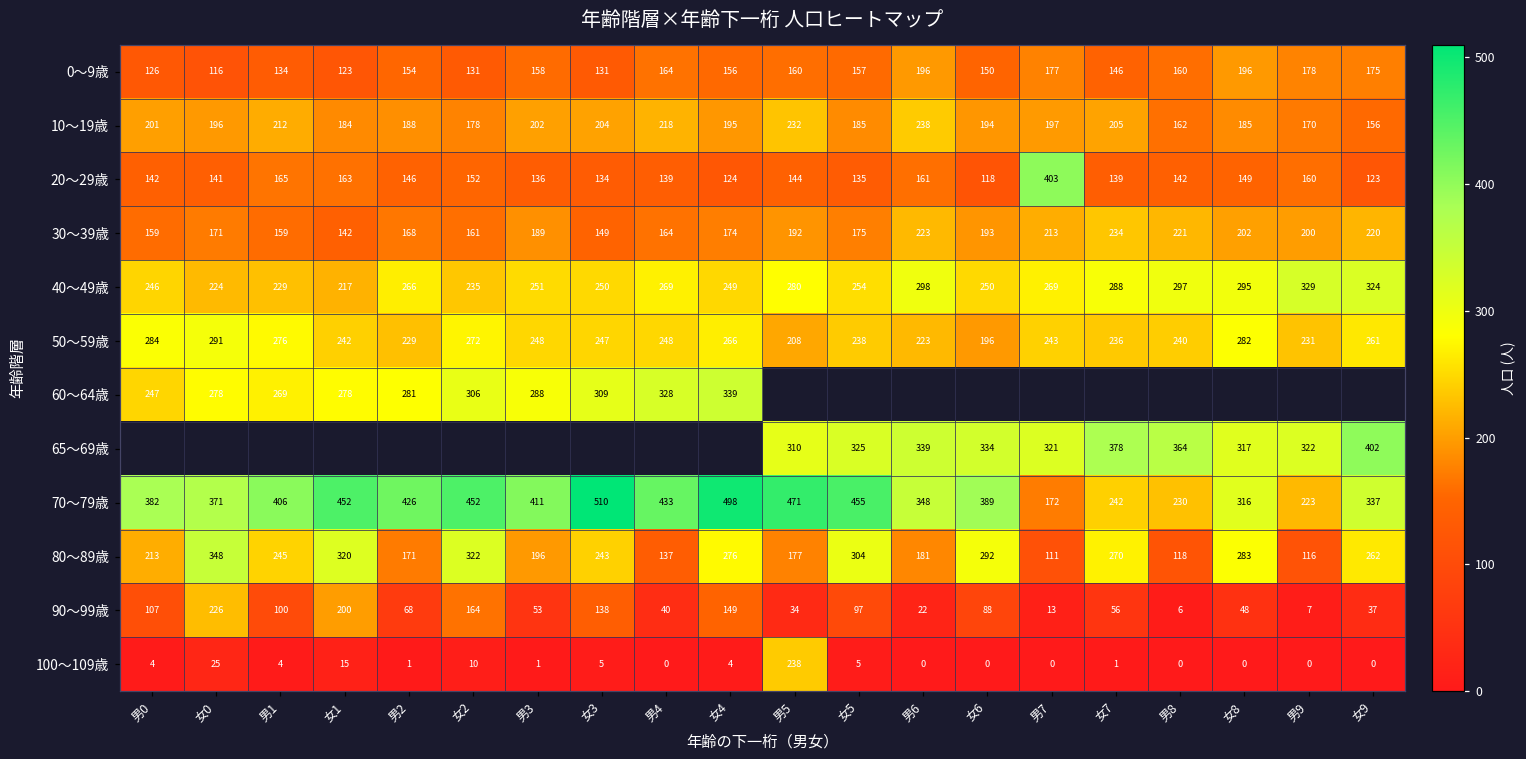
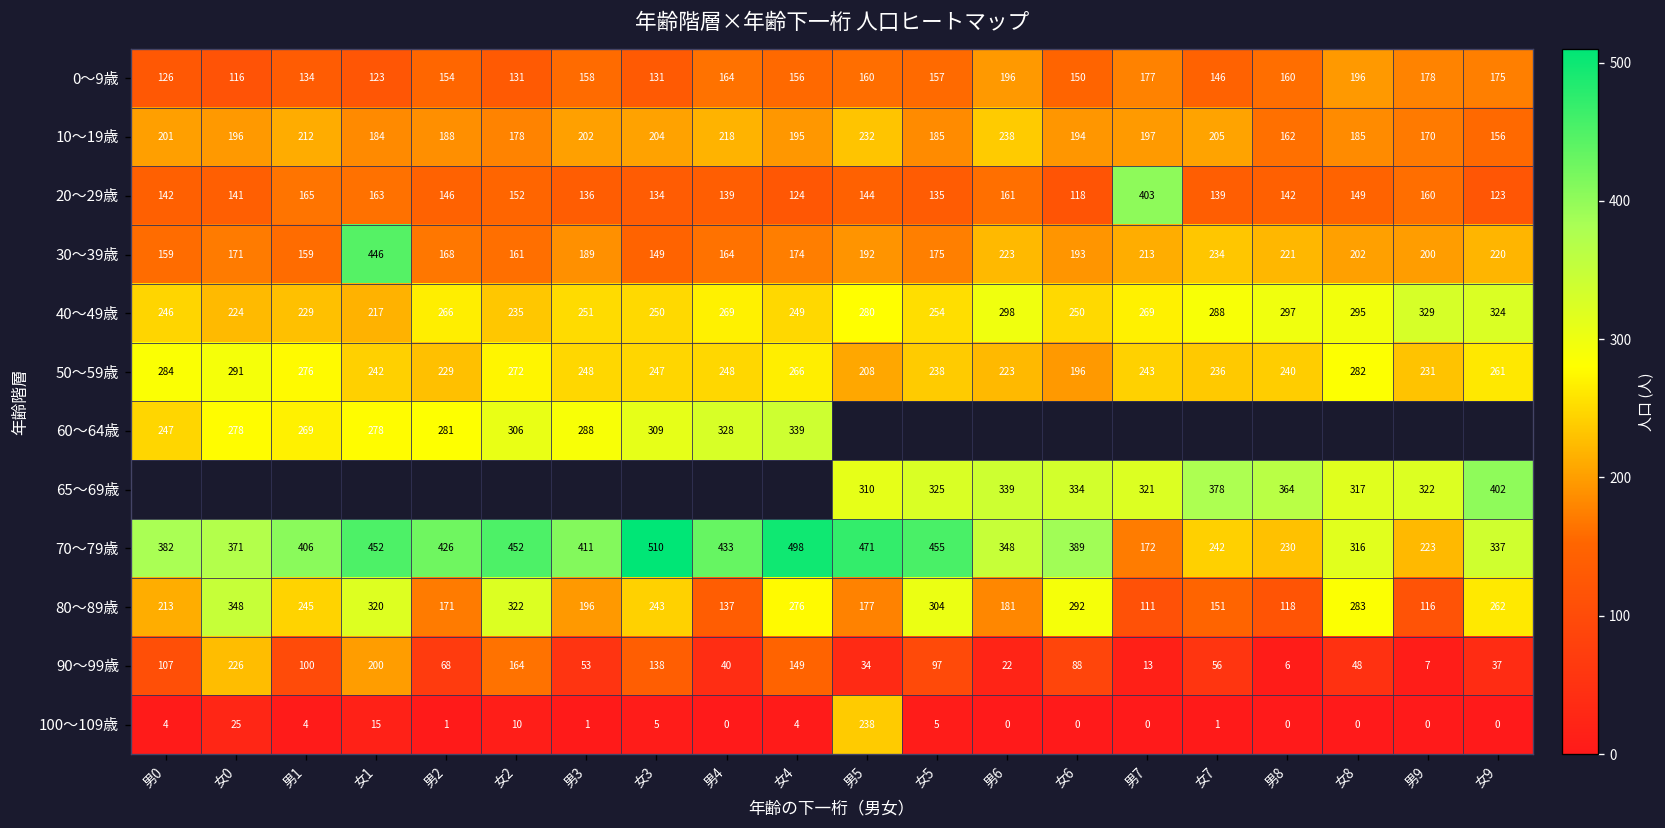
30～39歳, 女1: 142 -> 446
80～89歳, 女7: 270 -> 151
